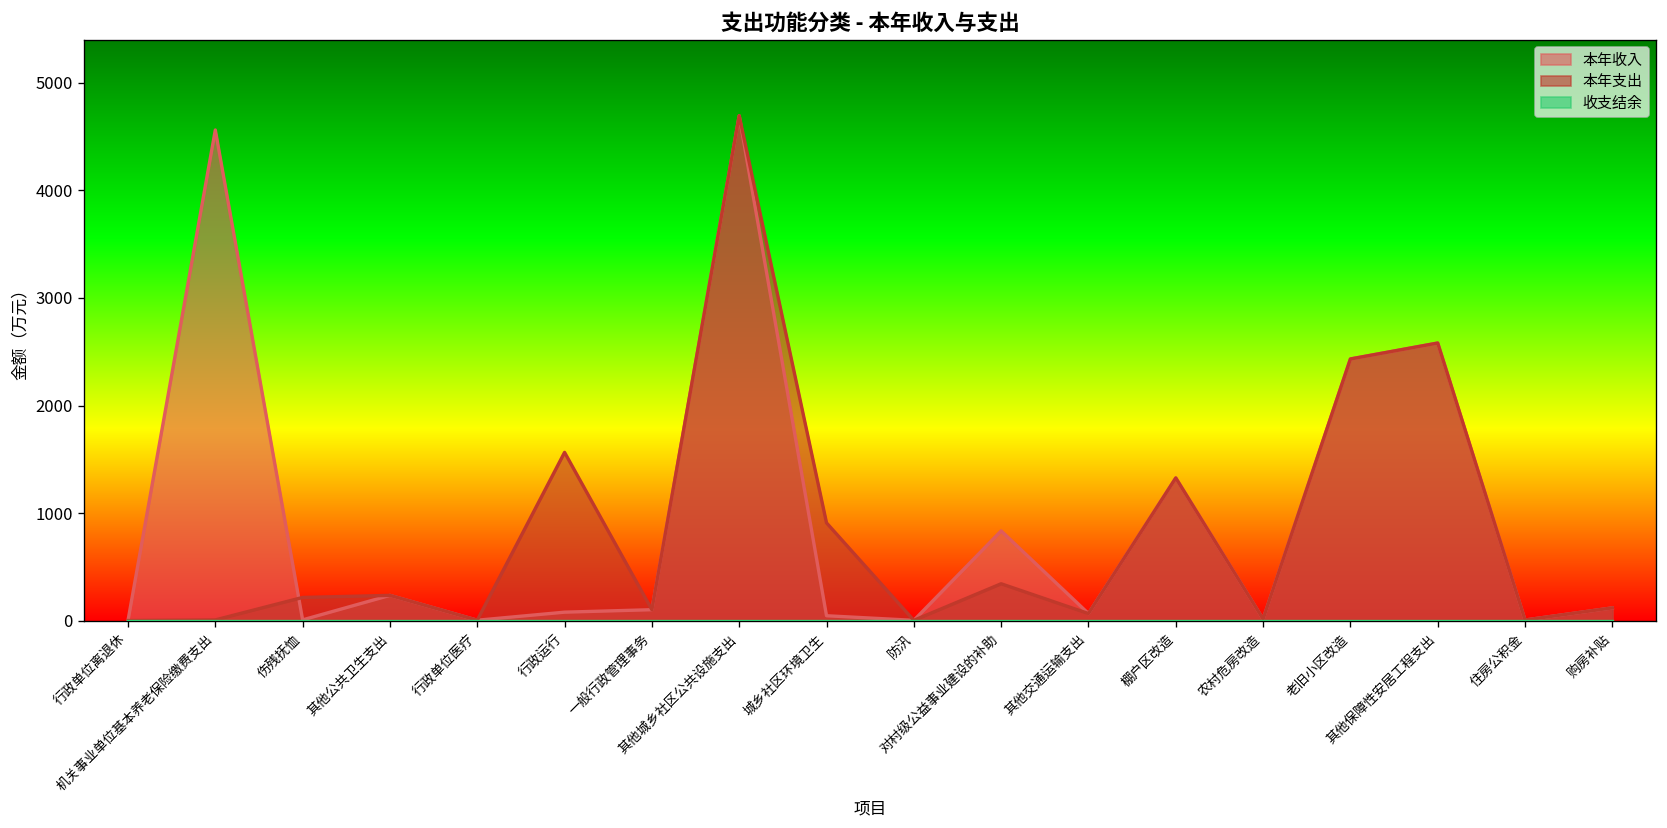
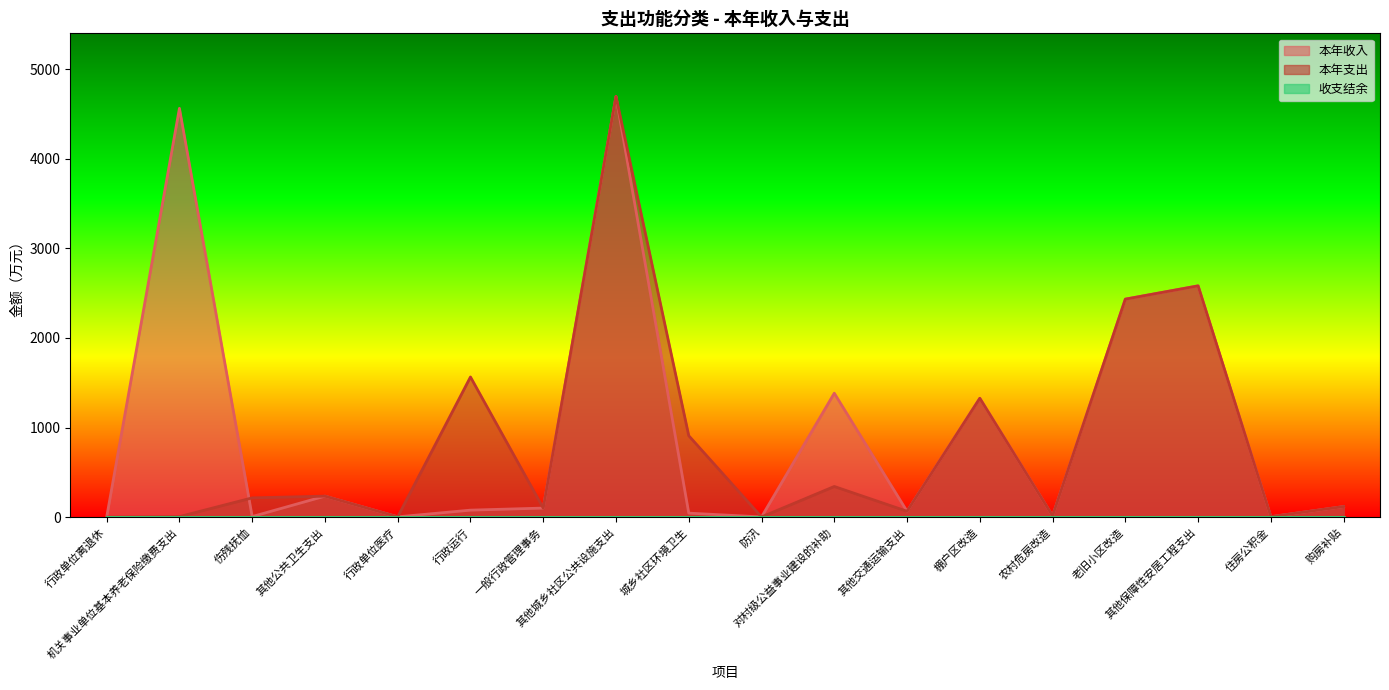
本年收入, 对村级公益事业建设的补助: 800 -> 1400
